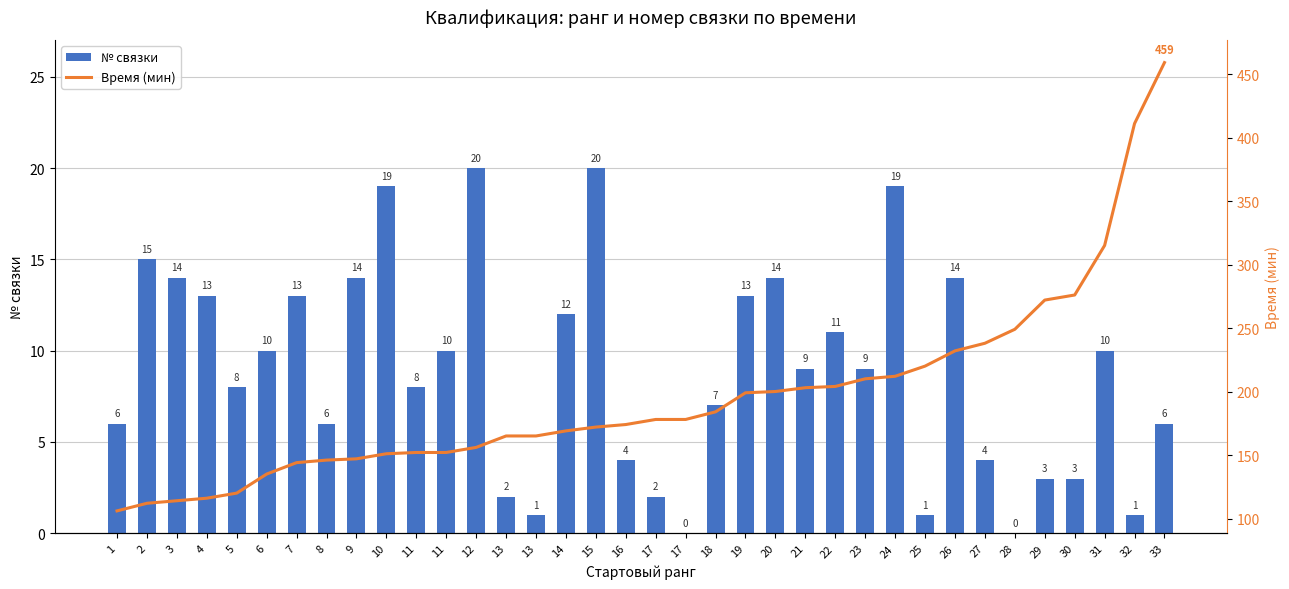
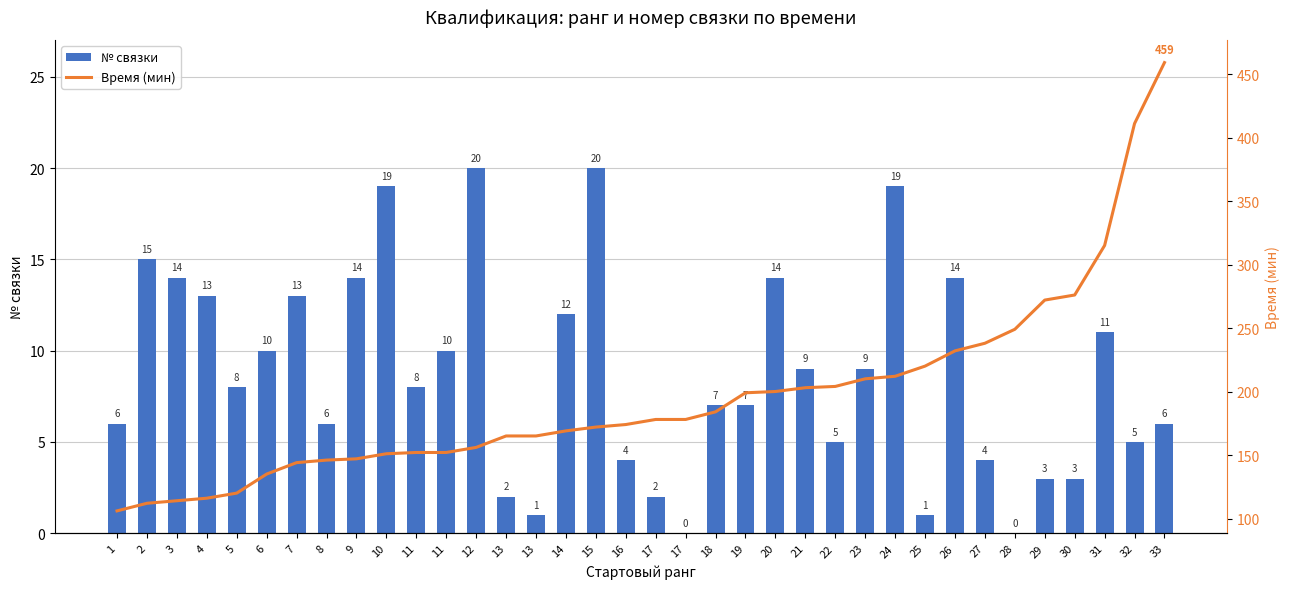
№ связки, 19: 13 -> 7
№ связки, 22: 11 -> 5
№ связки, 31: 10 -> 11
№ связки, 32: 1 -> 5
